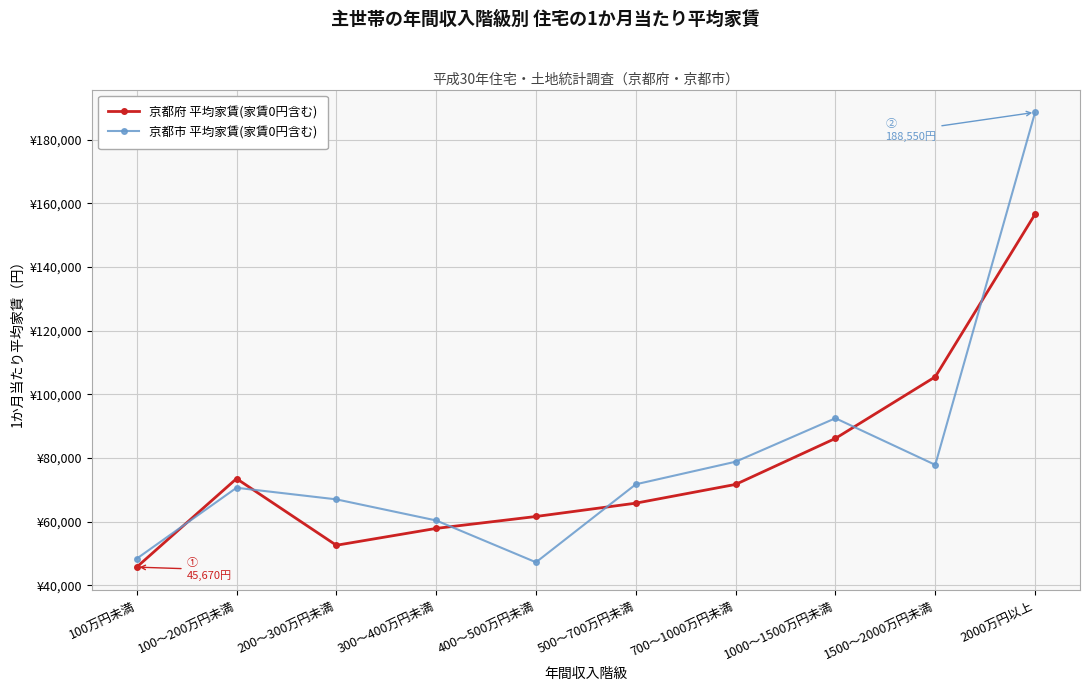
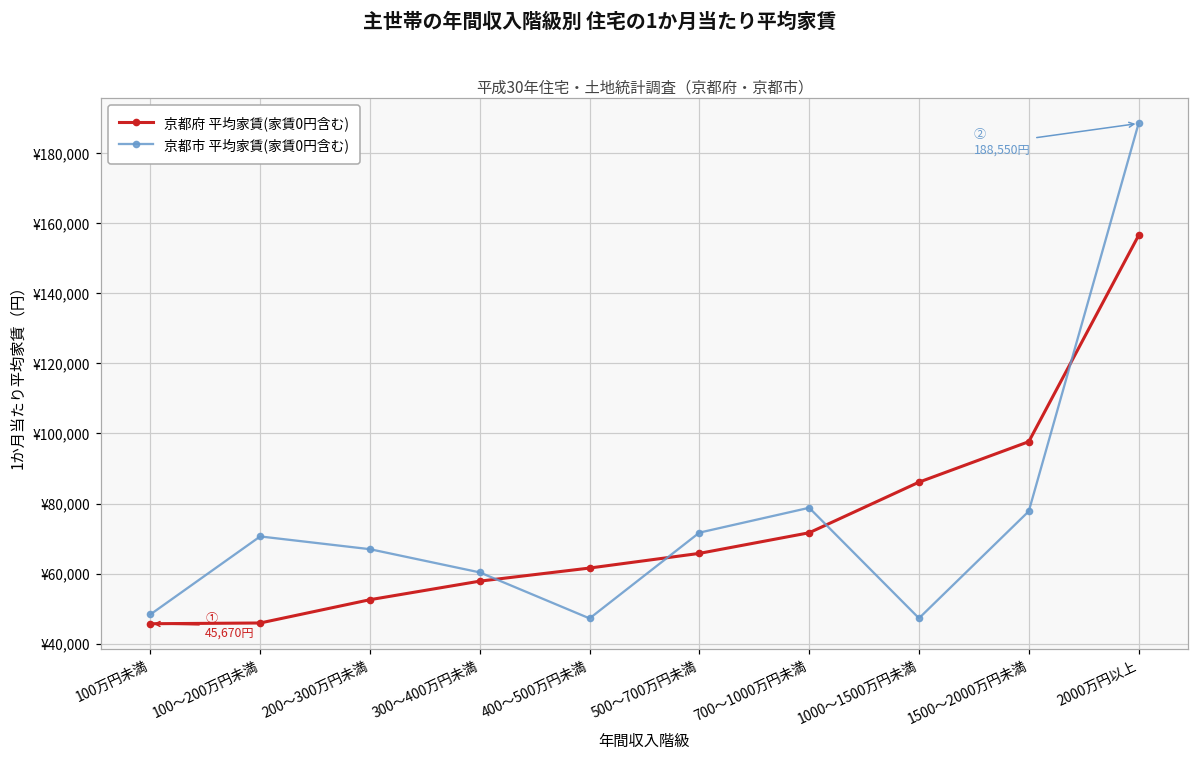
京都府 平均家賃(家賃0円含む), 100～200万円未満: ¥73,000 -> ¥46,000
京都市 平均家賃(家賃0円含む), 1000～1500万円未満: ¥92,000 -> ¥47,000
京都府 平均家賃(家賃0円含む), 1500～2000万円未満: ¥105,000 -> ¥98,000
